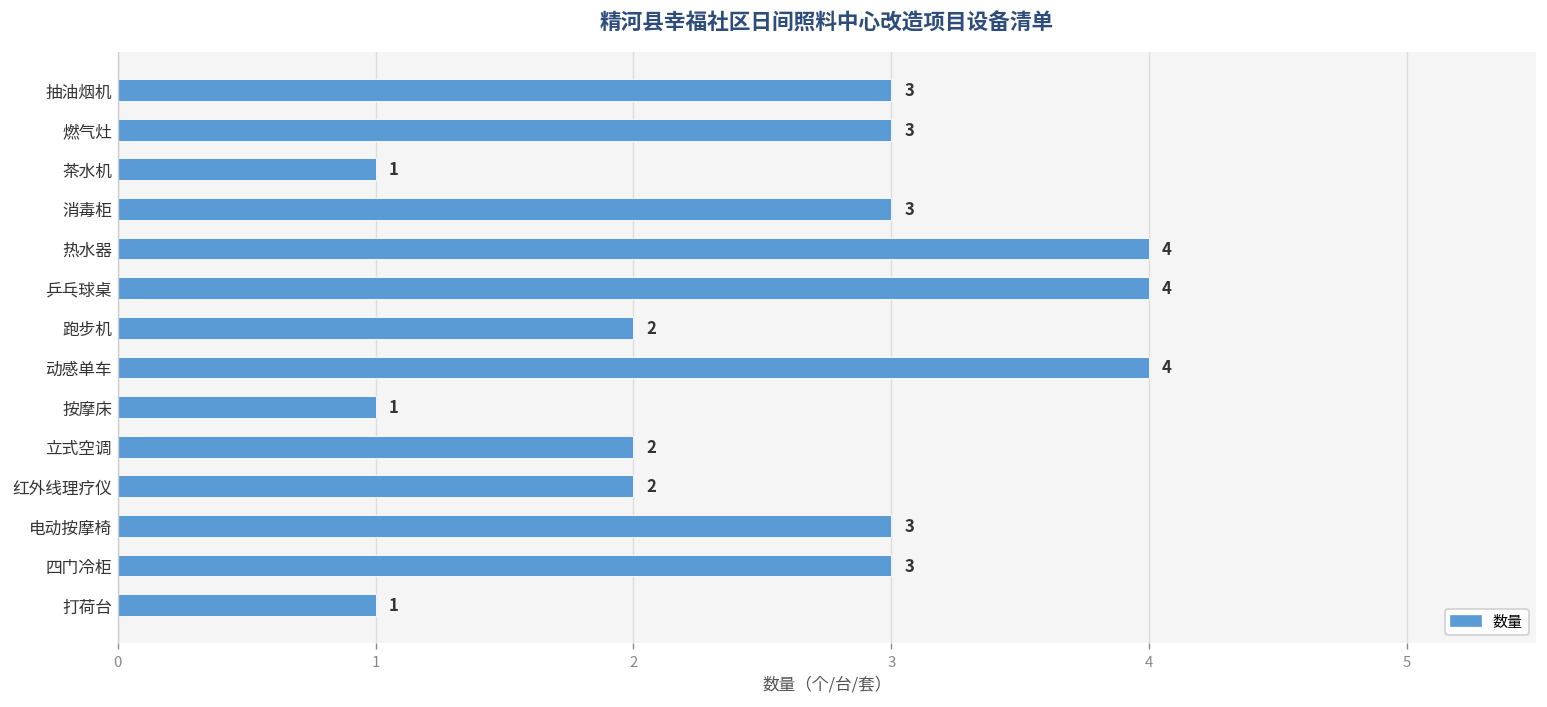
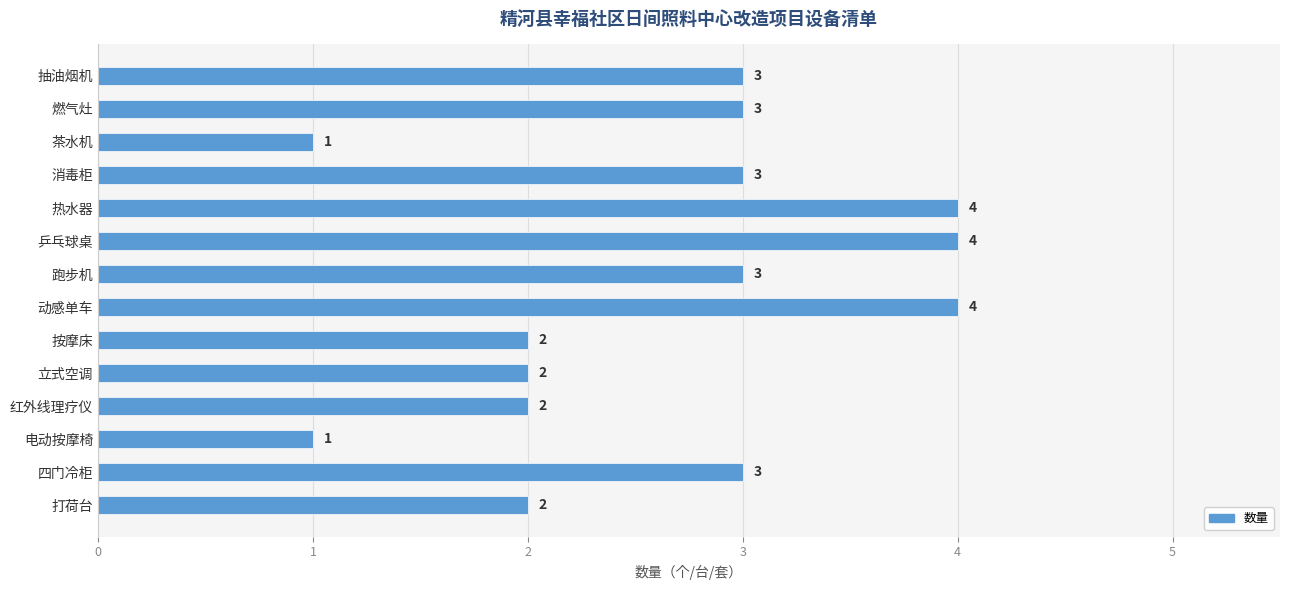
跑步机: 2 -> 3
按摩床: 1 -> 2
电动按摩椅: 3 -> 1
打荷台: 1 -> 2
